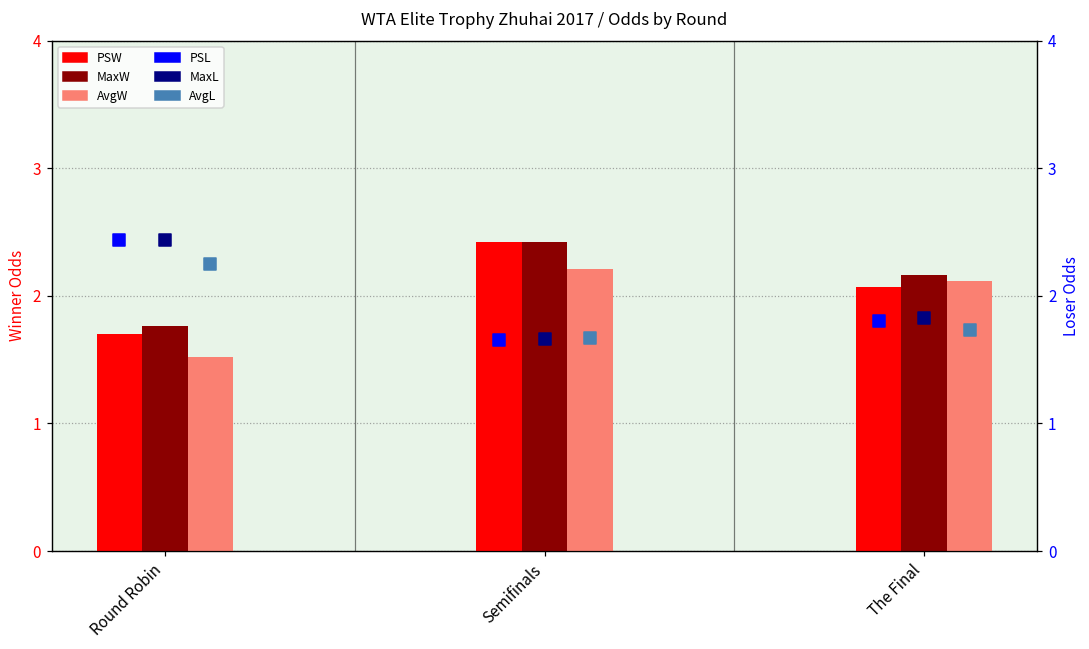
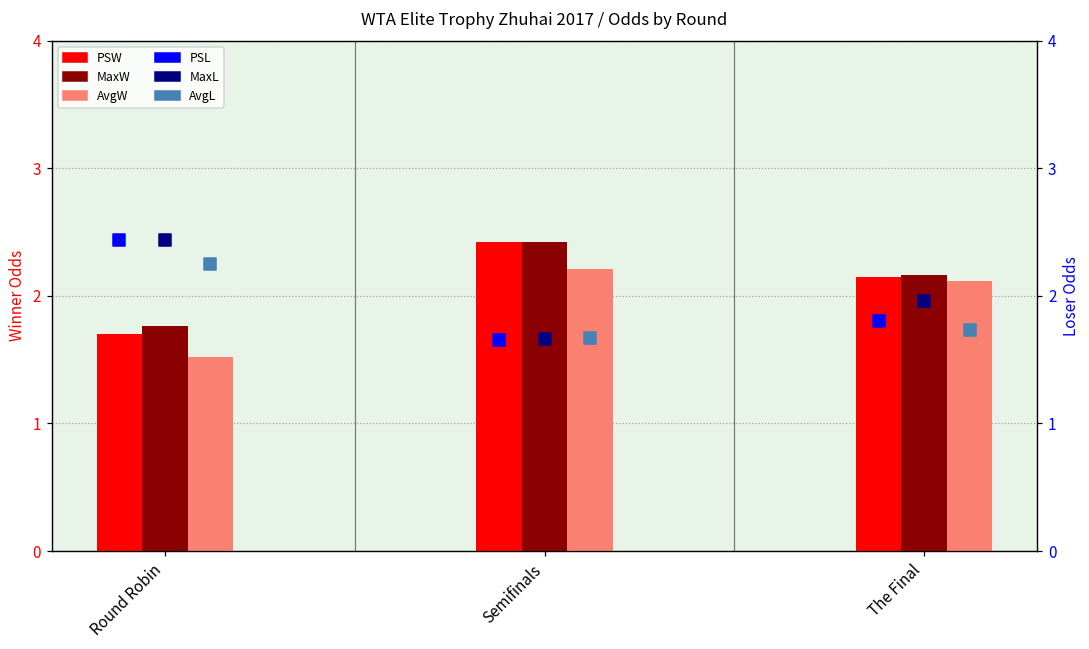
PSW, The Final: 2.07 -> 2.15
MaxL, The Final: 1.83 -> 1.96
